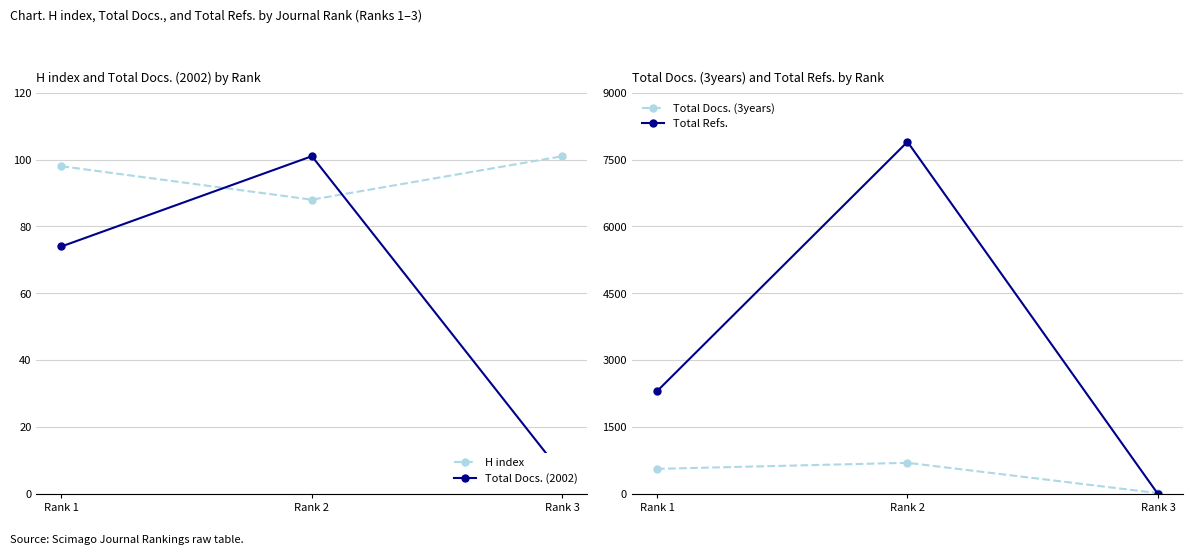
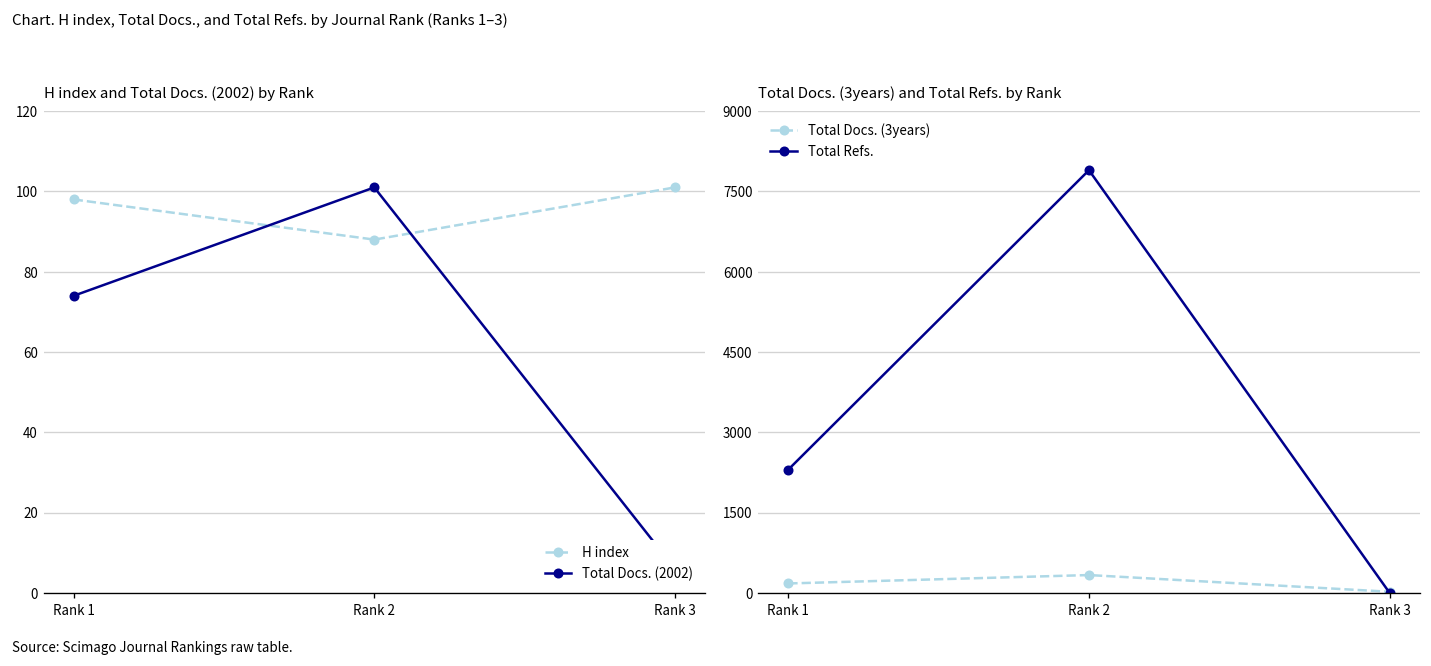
Total Docs. (3years) and Total Refs. by Rank, Total Docs. (3years), Rank 1: 600 -> 200
Total Docs. (3years) and Total Refs. by Rank, Total Docs. (3years), Rank 2: 700 -> 300
